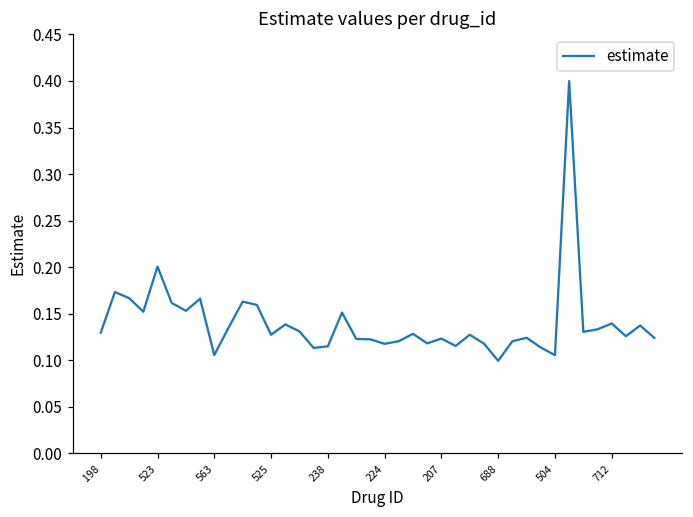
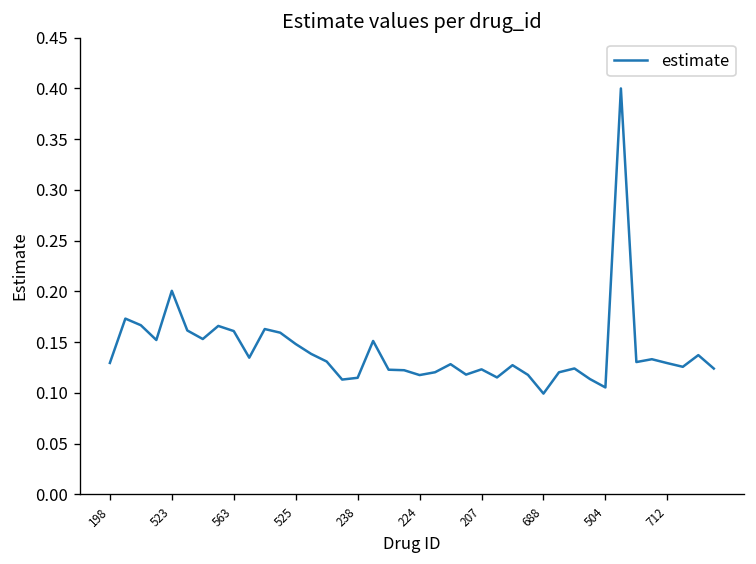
563: 0.11 -> 0.16
525: 0.13 -> 0.15
712: 0.14 -> 0.13
